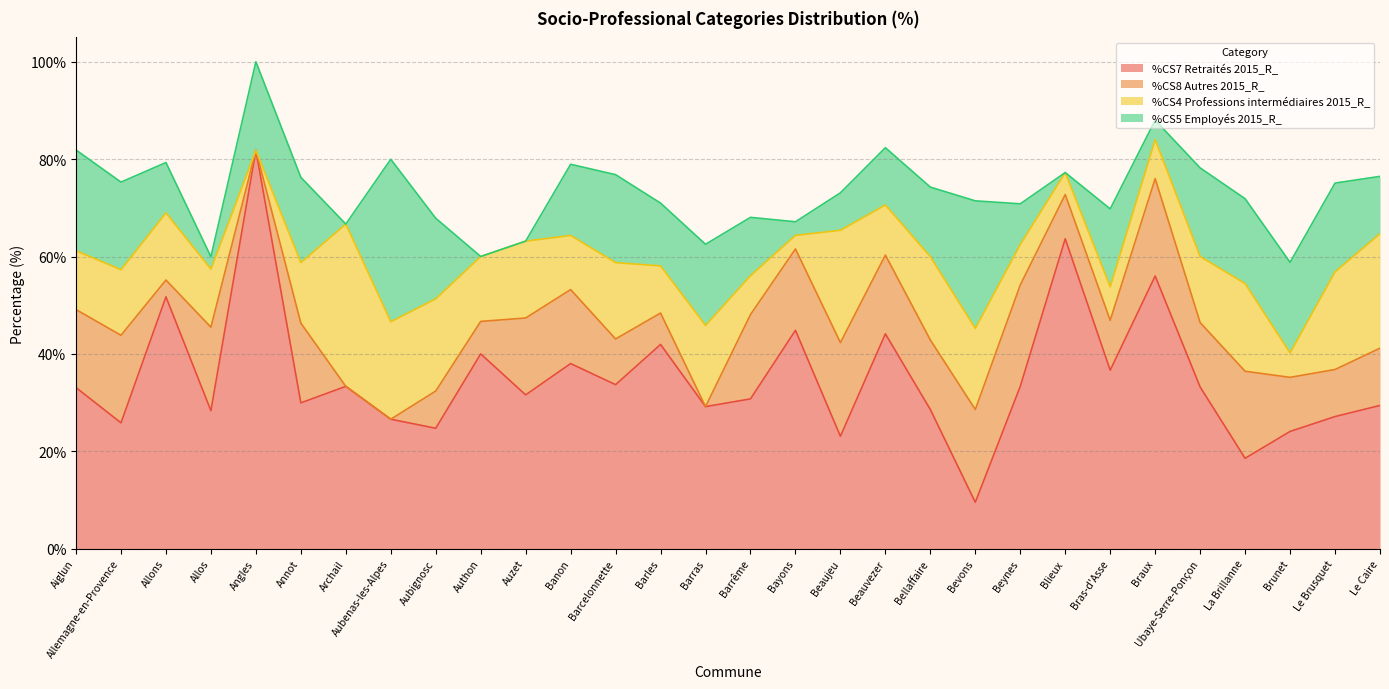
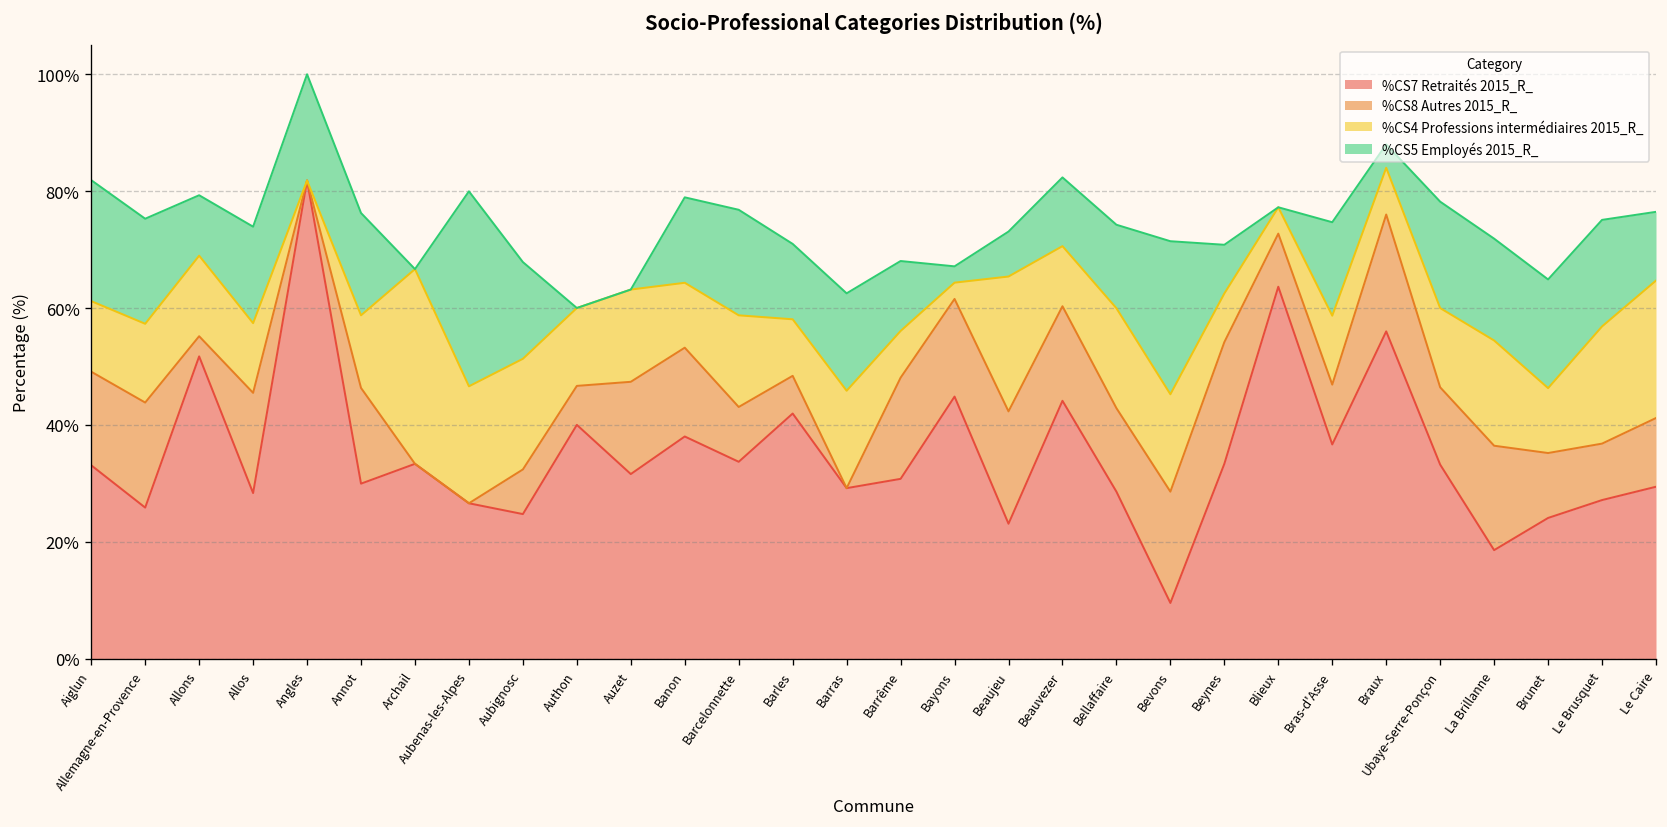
%CS5 Employés 2015_R_, Allos: 3% -> 17%
%CS4 Professions intermédiaires 2015_R_, Bras-d'Asse: 7% -> 12%
%CS4 Professions intermédiaires 2015_R_, Brunet: 5% -> 11%
